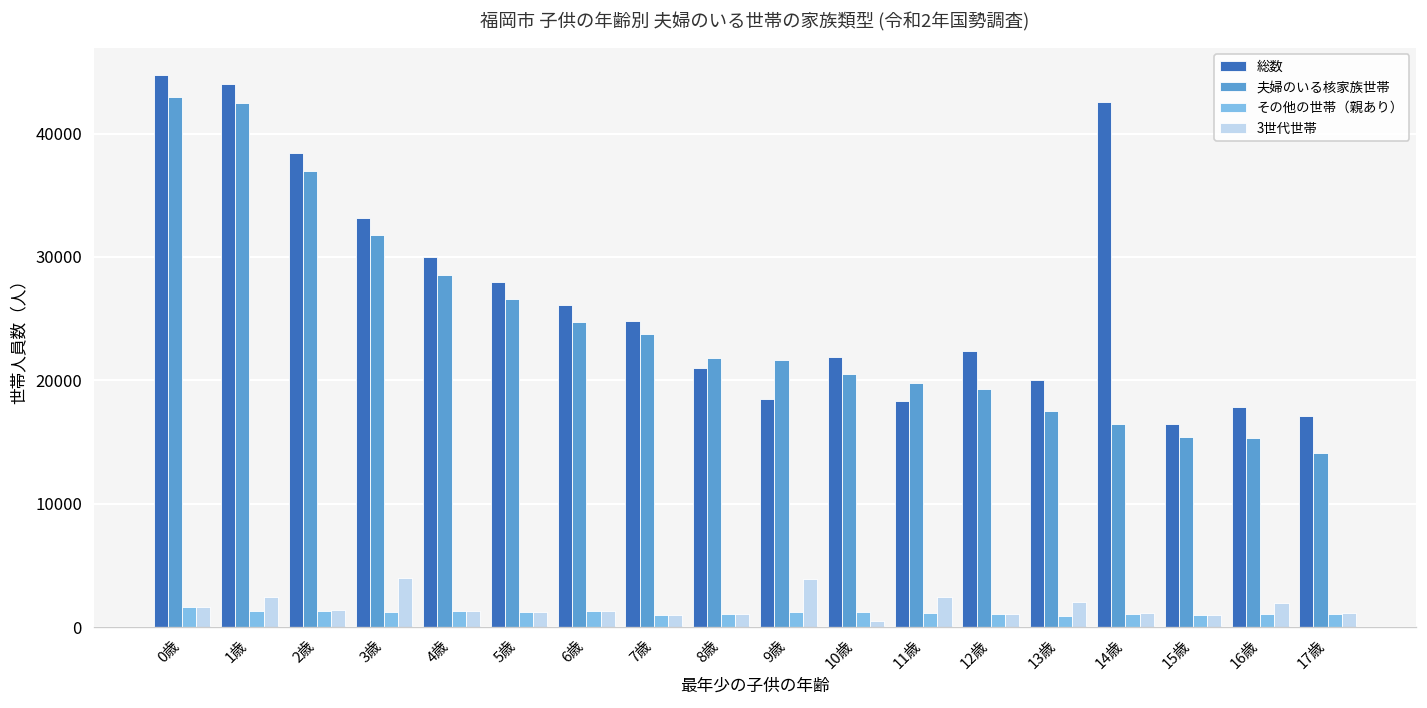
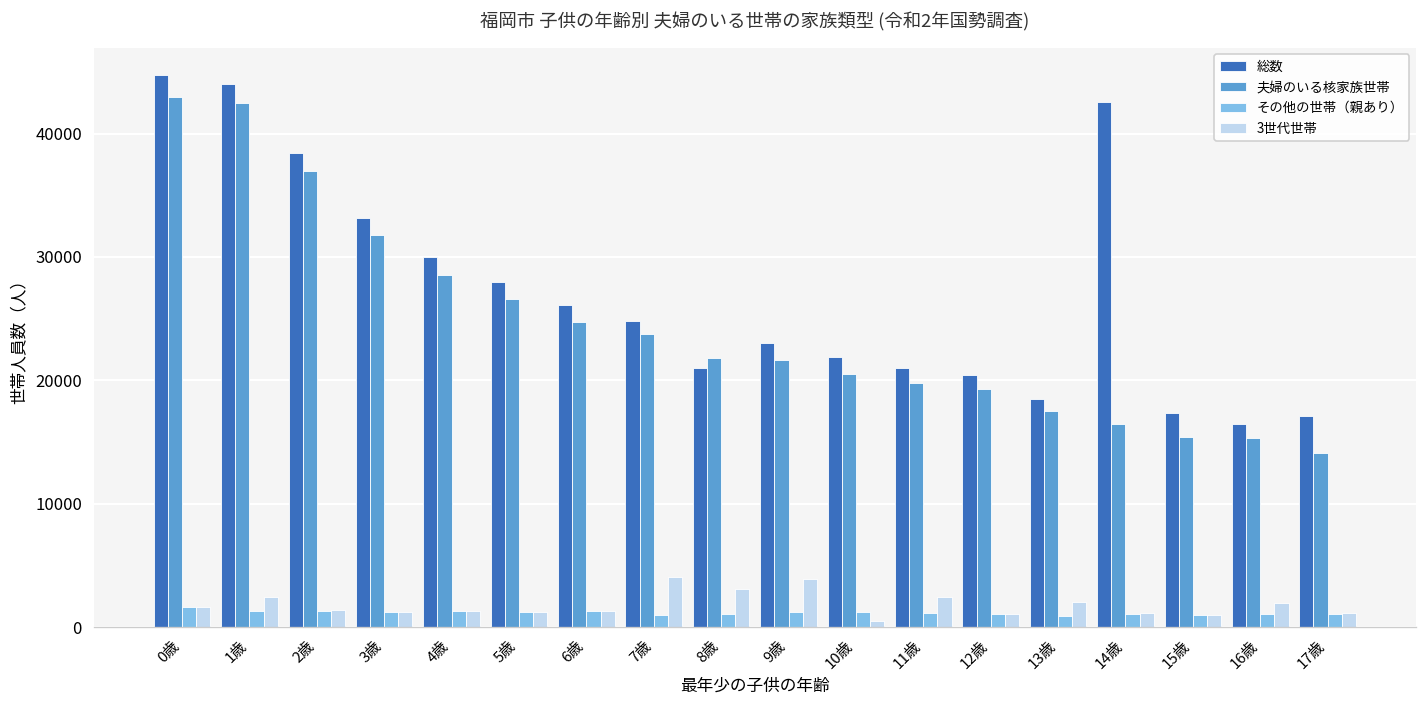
3世代世帯, 3歳: 4000 -> 1300
3世代世帯, 7歳: 1000 -> 4000
3世代世帯, 8歳: 1100 -> 3100
総数, 9歳: 18500 -> 23000
総数, 11歳: 18400 -> 21000
総数, 12歳: 22400 -> 20500
総数, 13歳: 20100 -> 18500
総数, 15歳: 16500 -> 17400
総数, 16歳: 17900 -> 16500
